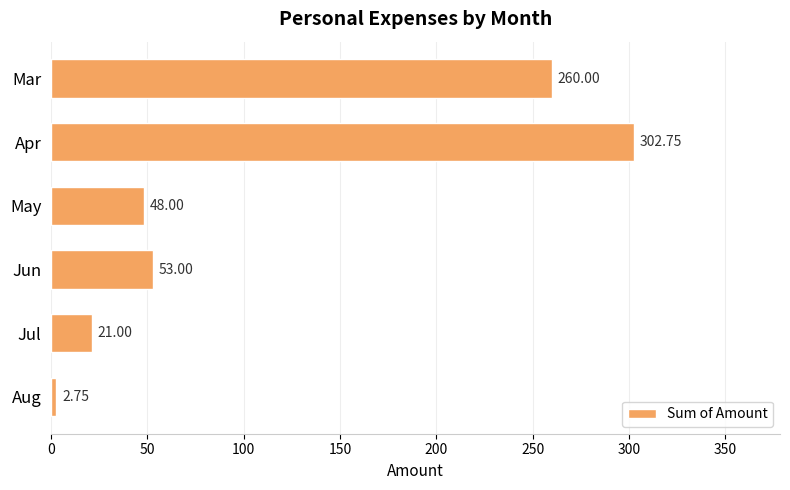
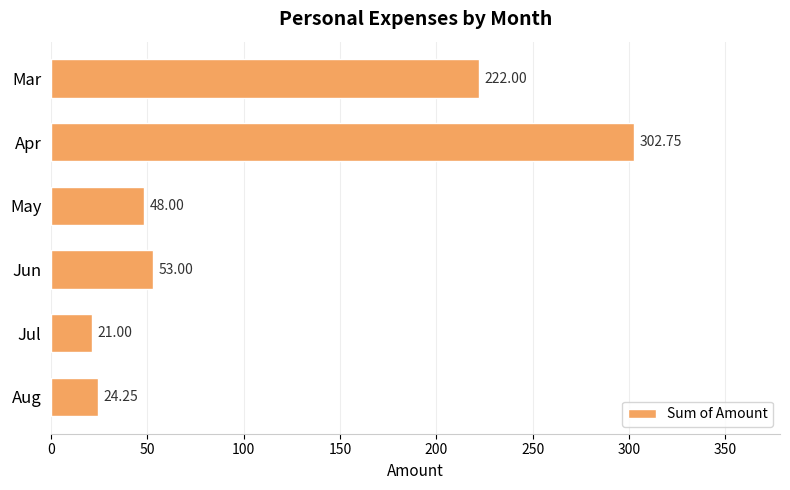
Mar: 260.00 -> 222.00
Aug: 2.75 -> 24.25
